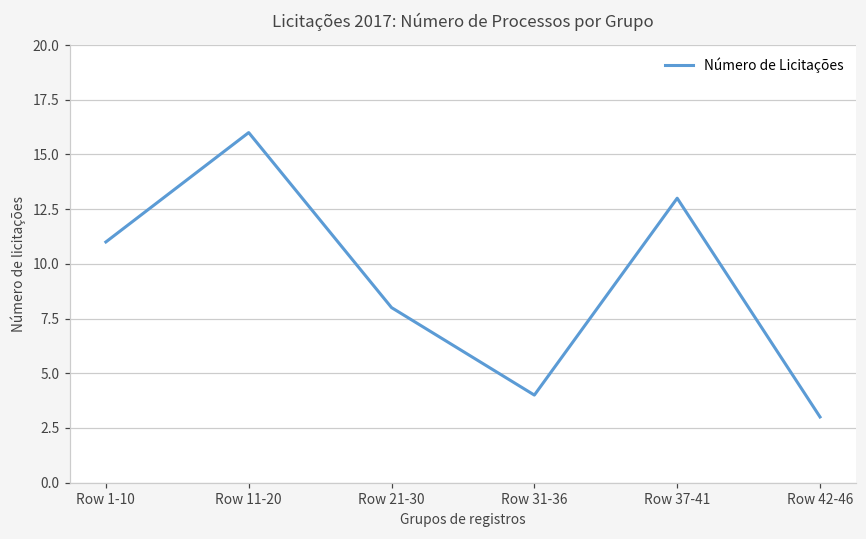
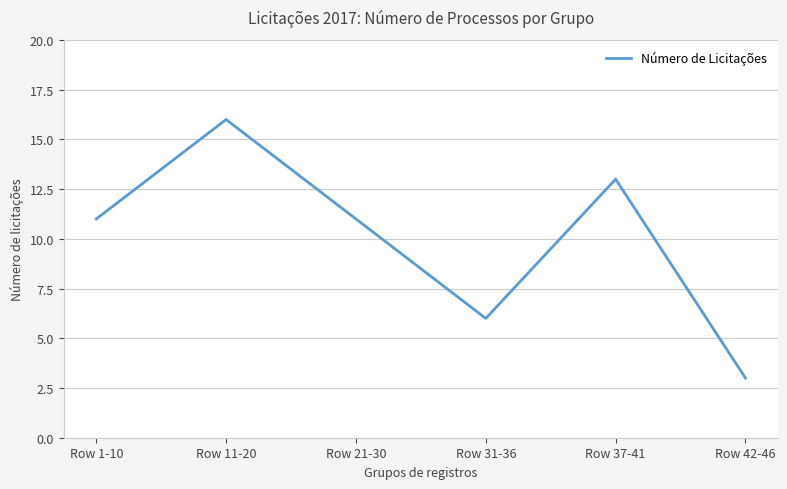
Row 21-30: 8 -> 11
Row 31-36: 4 -> 6
